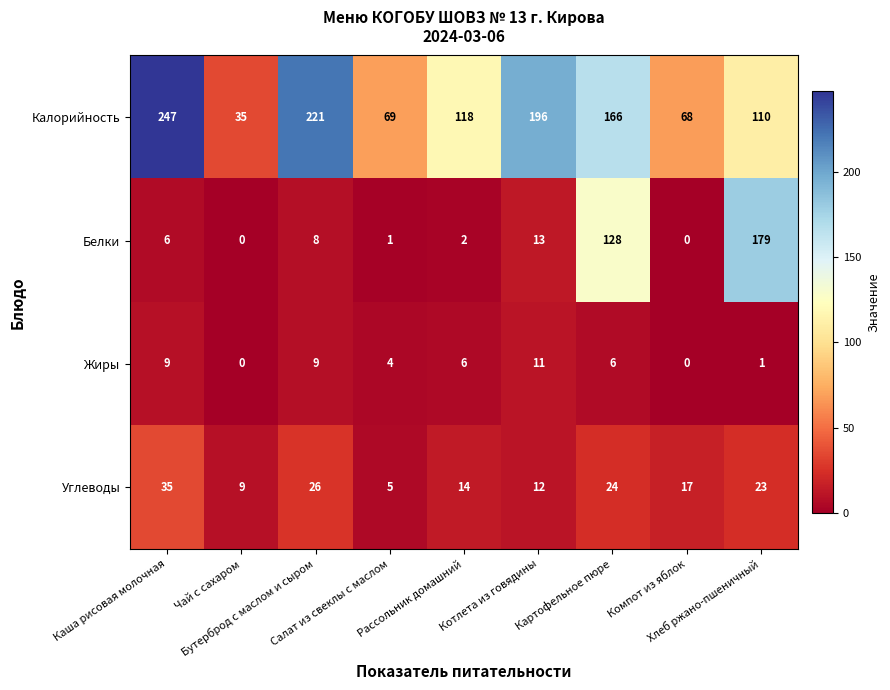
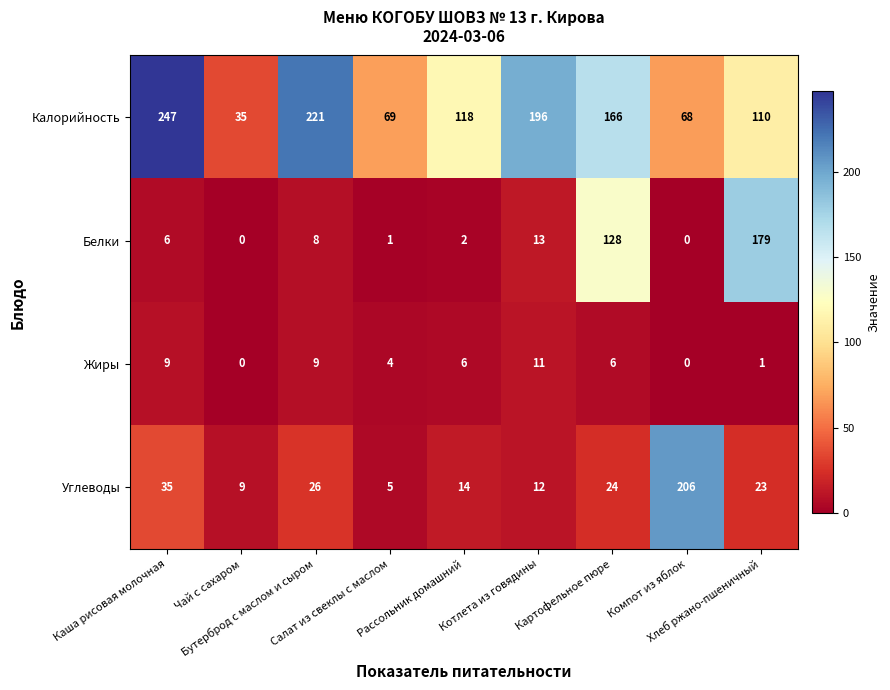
Углеводы, Компот из яблок: 17 -> 206
